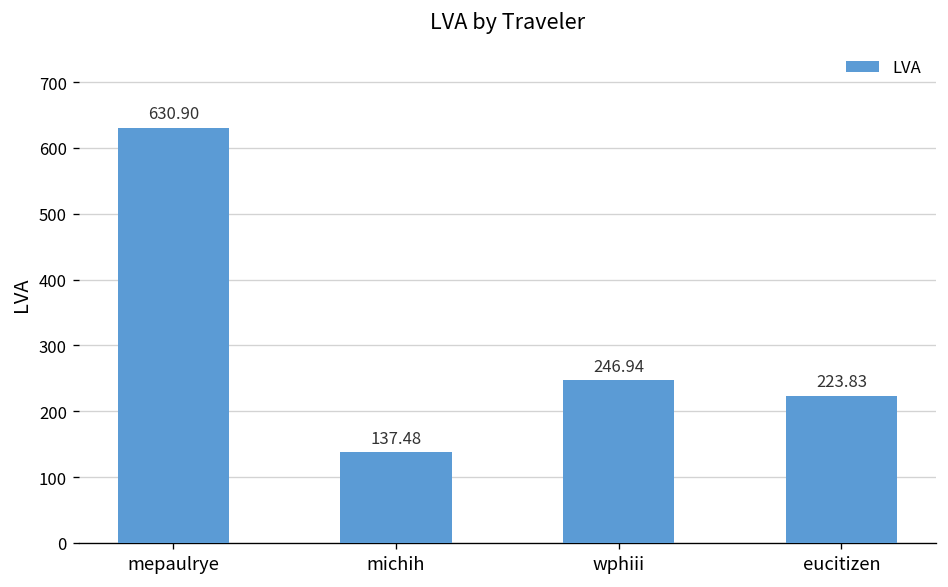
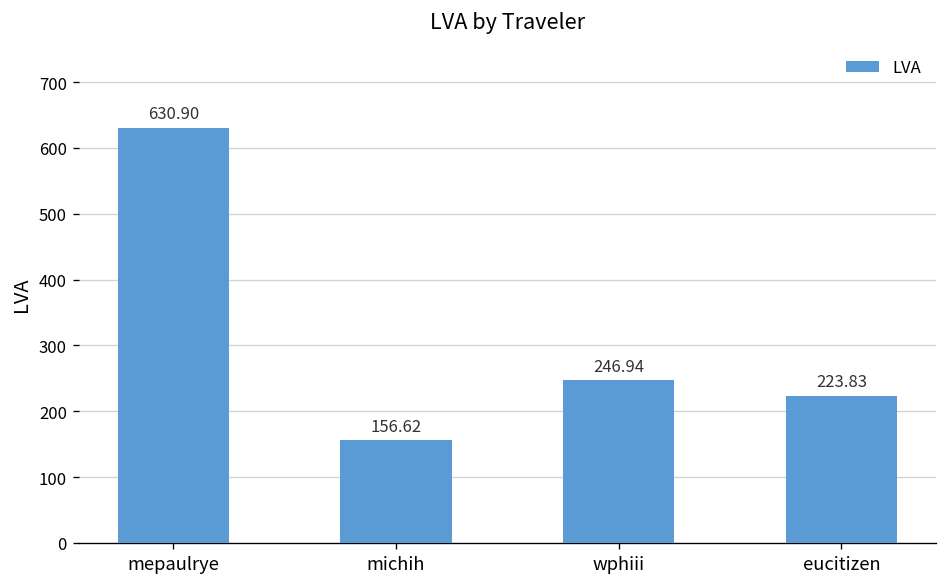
michih: 137.48 -> 156.62
